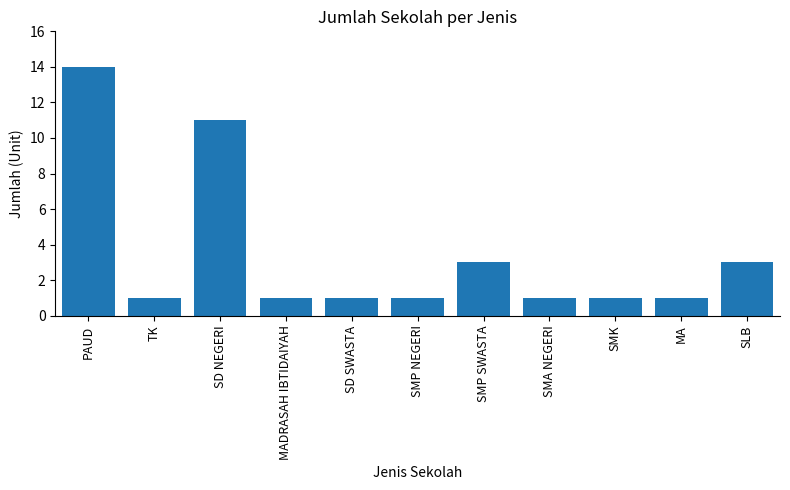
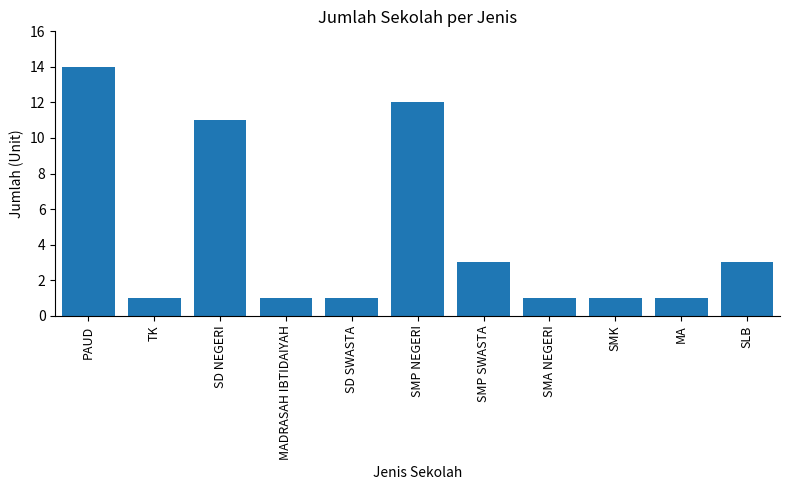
SMP NEGERI: 1 -> 12
